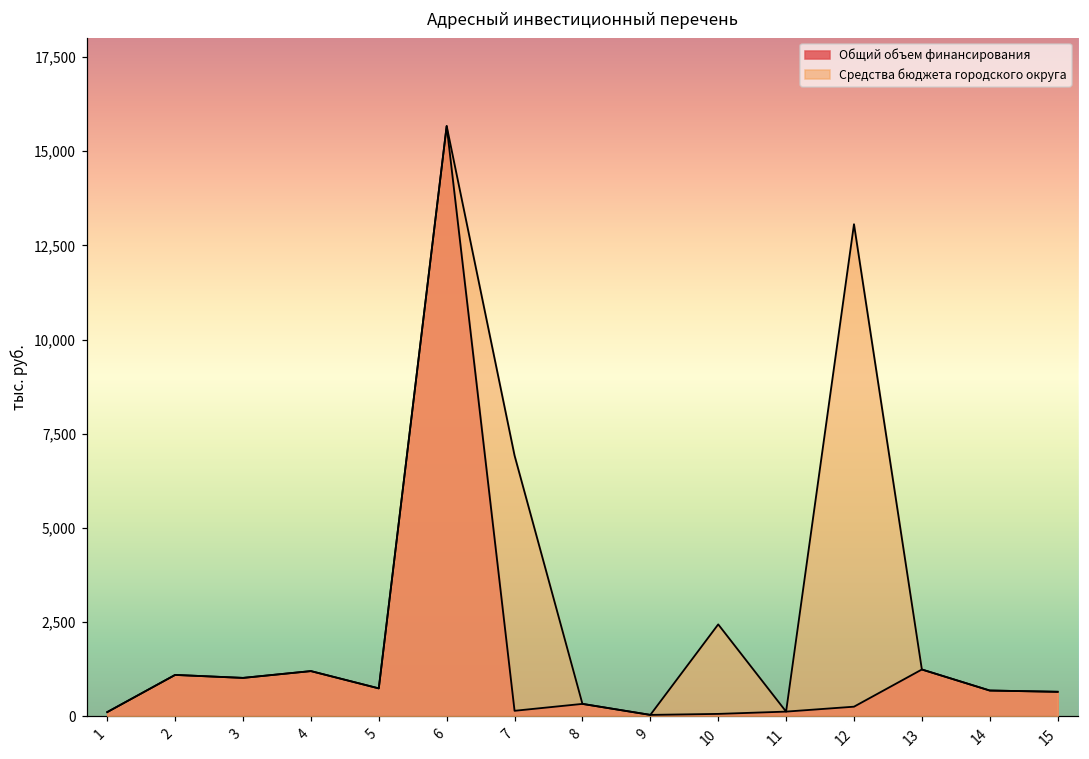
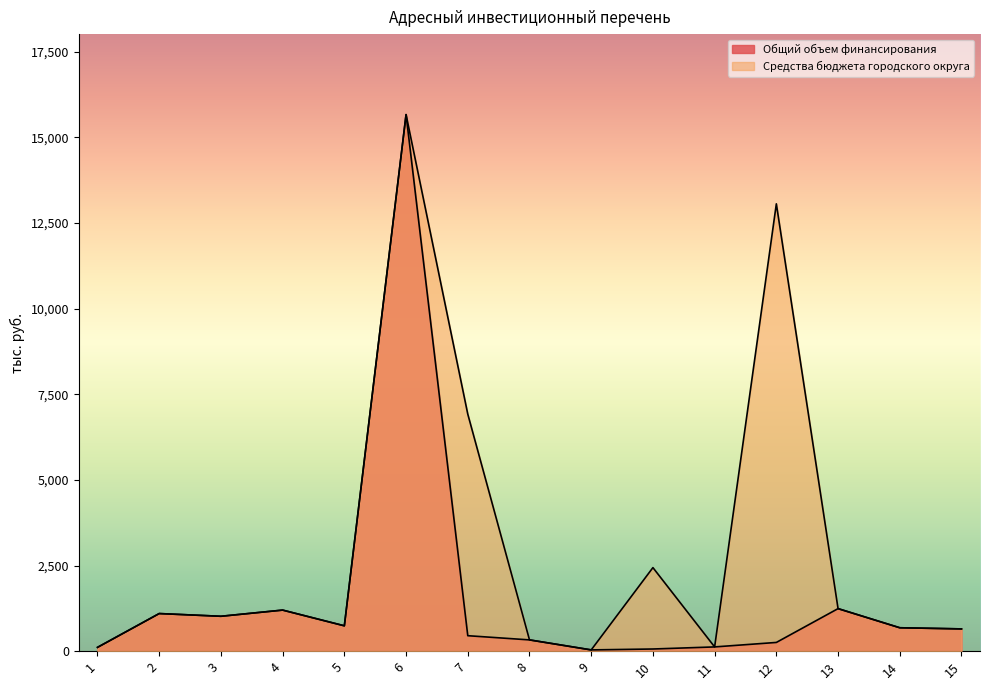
Общий объем финансирования, 7: 100 -> 500
